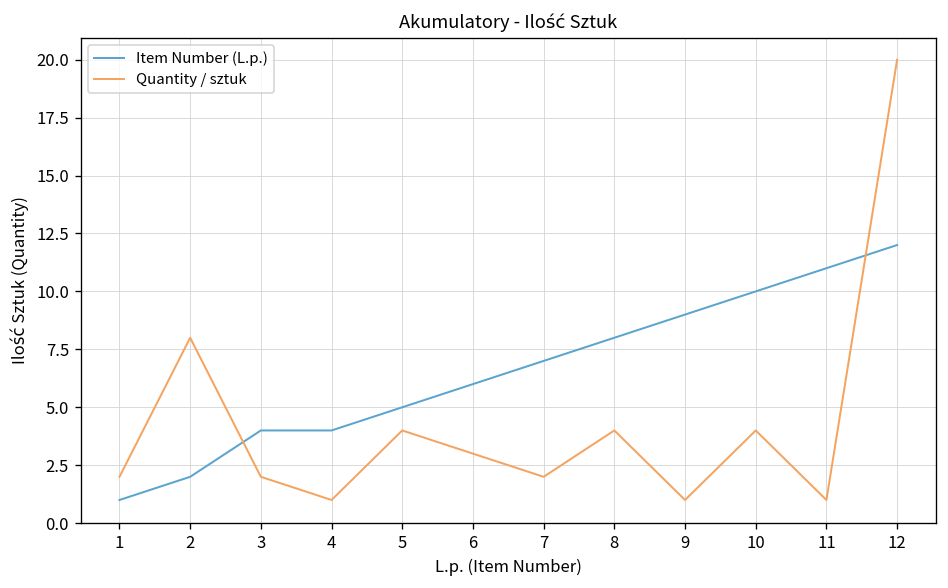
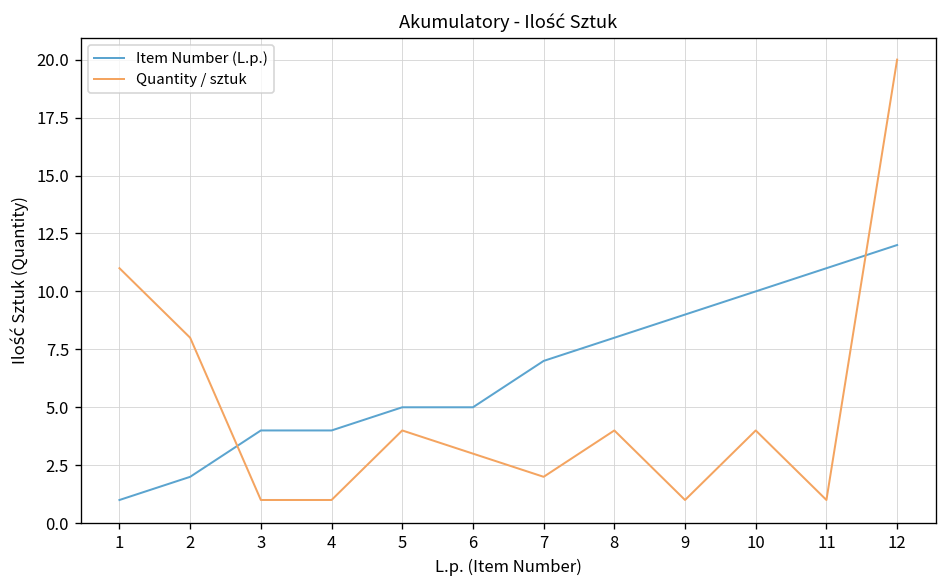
Quantity / sztuk, 1: 2 -> 11
Quantity / sztuk, 3: 2 -> 1
Item Number (L.p.), 6: 6 -> 5
